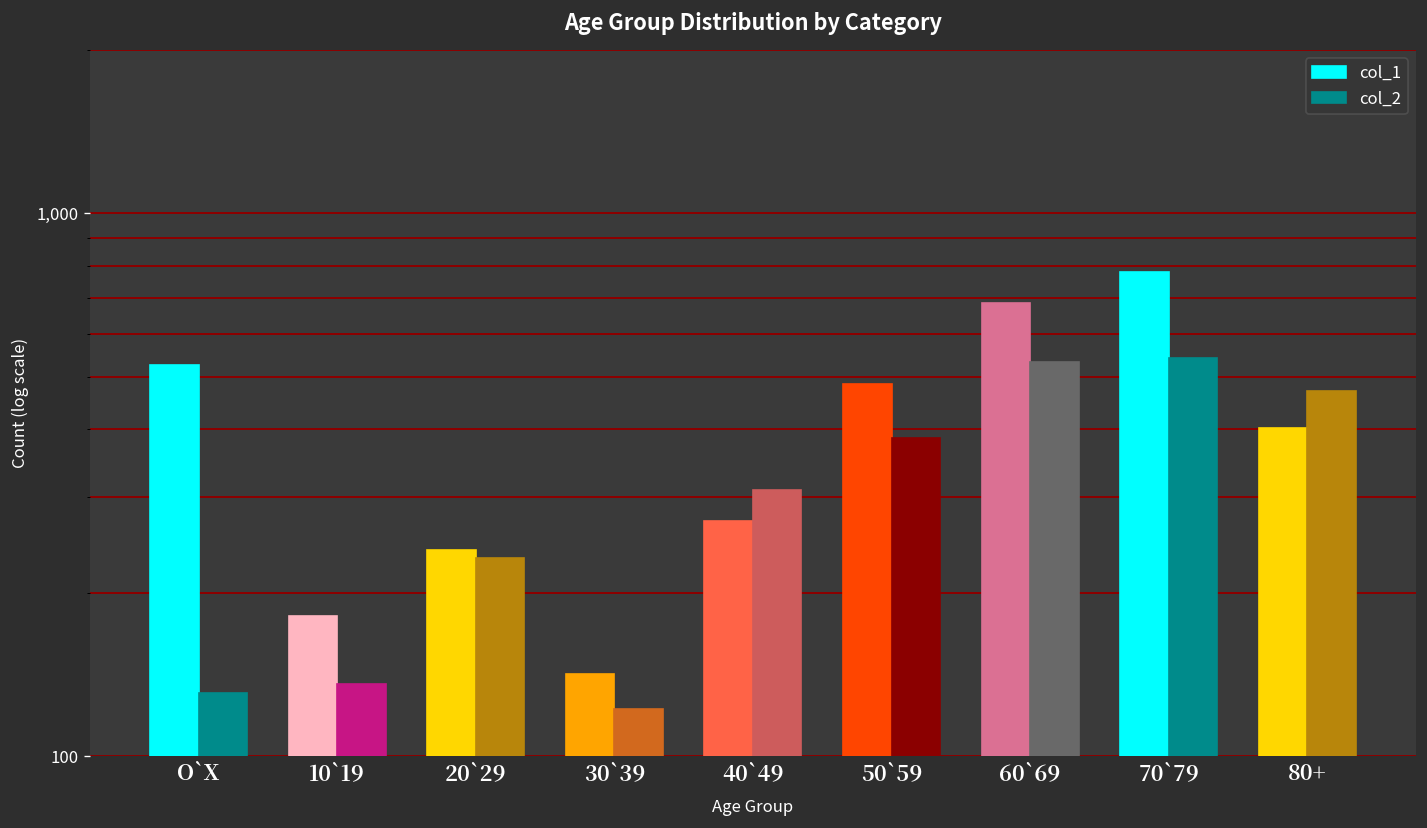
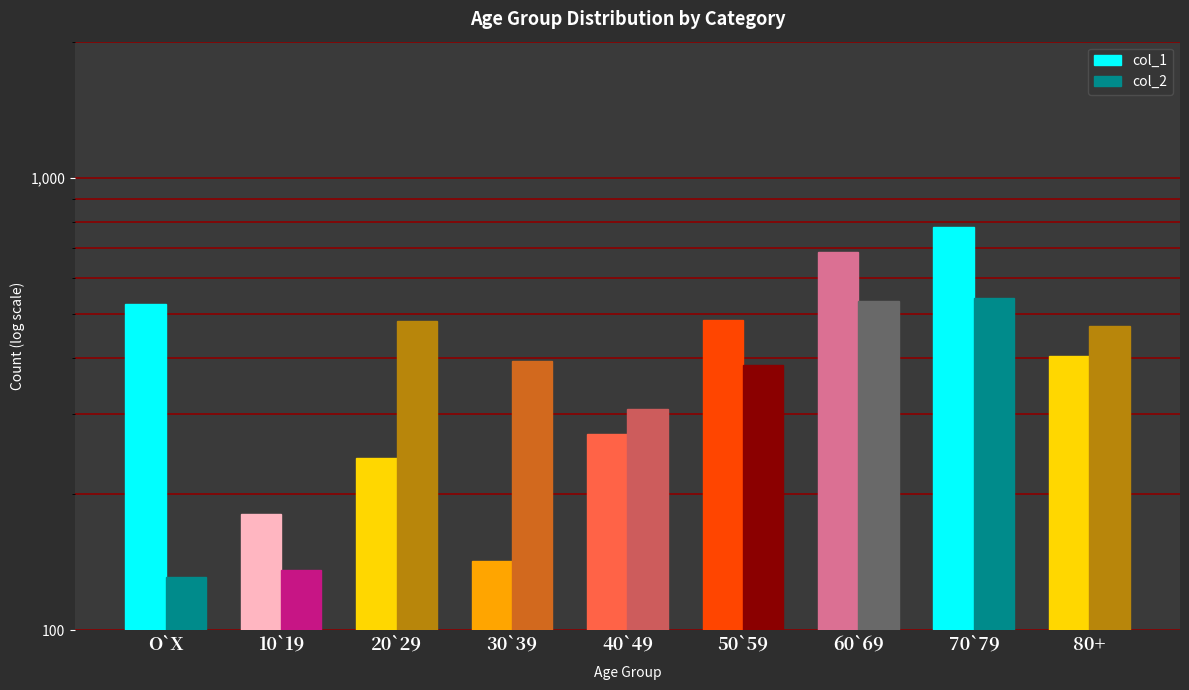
col_2, 20`29: 230 -> 480
col_2, 30`39: 122 -> 390
